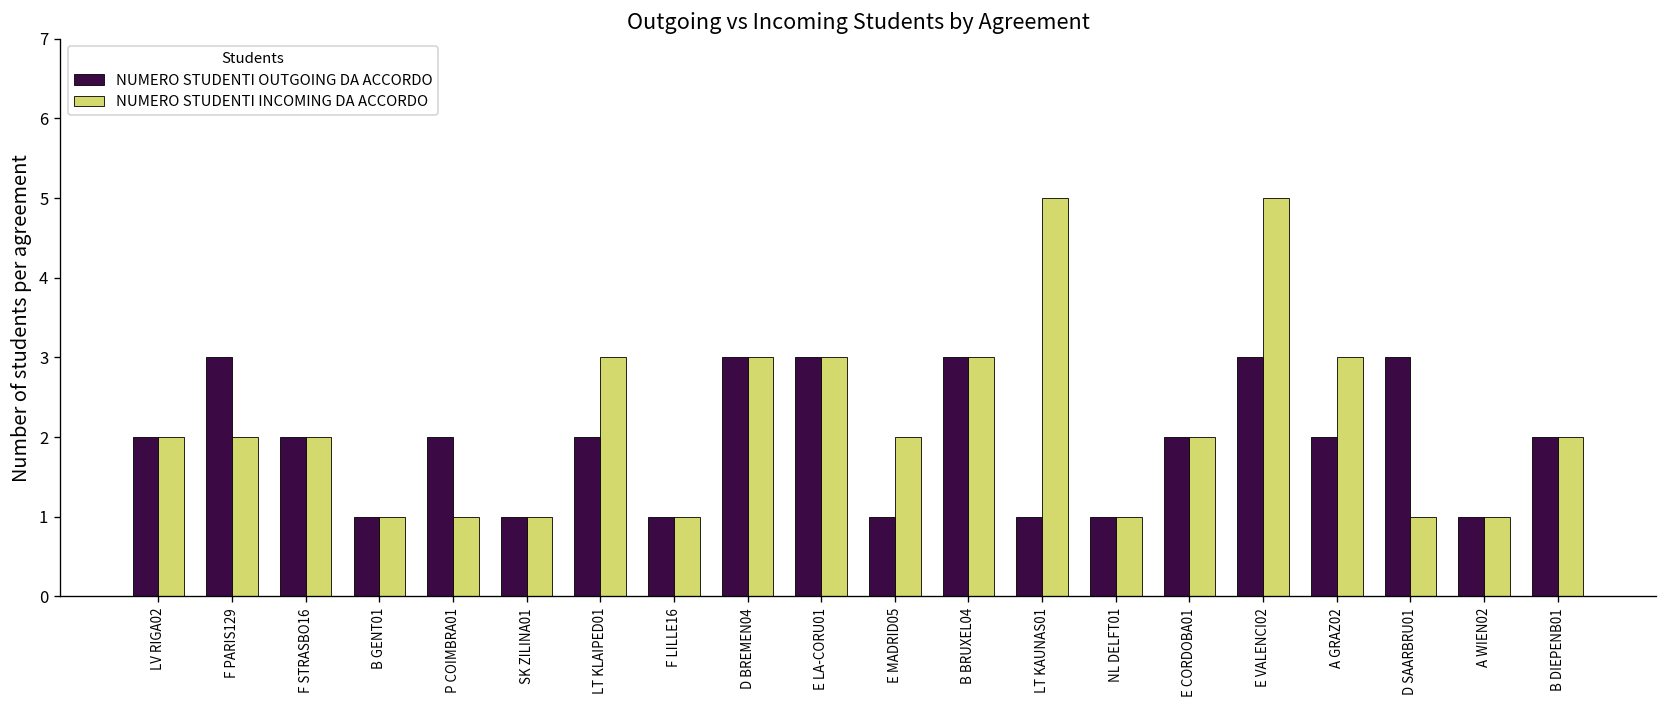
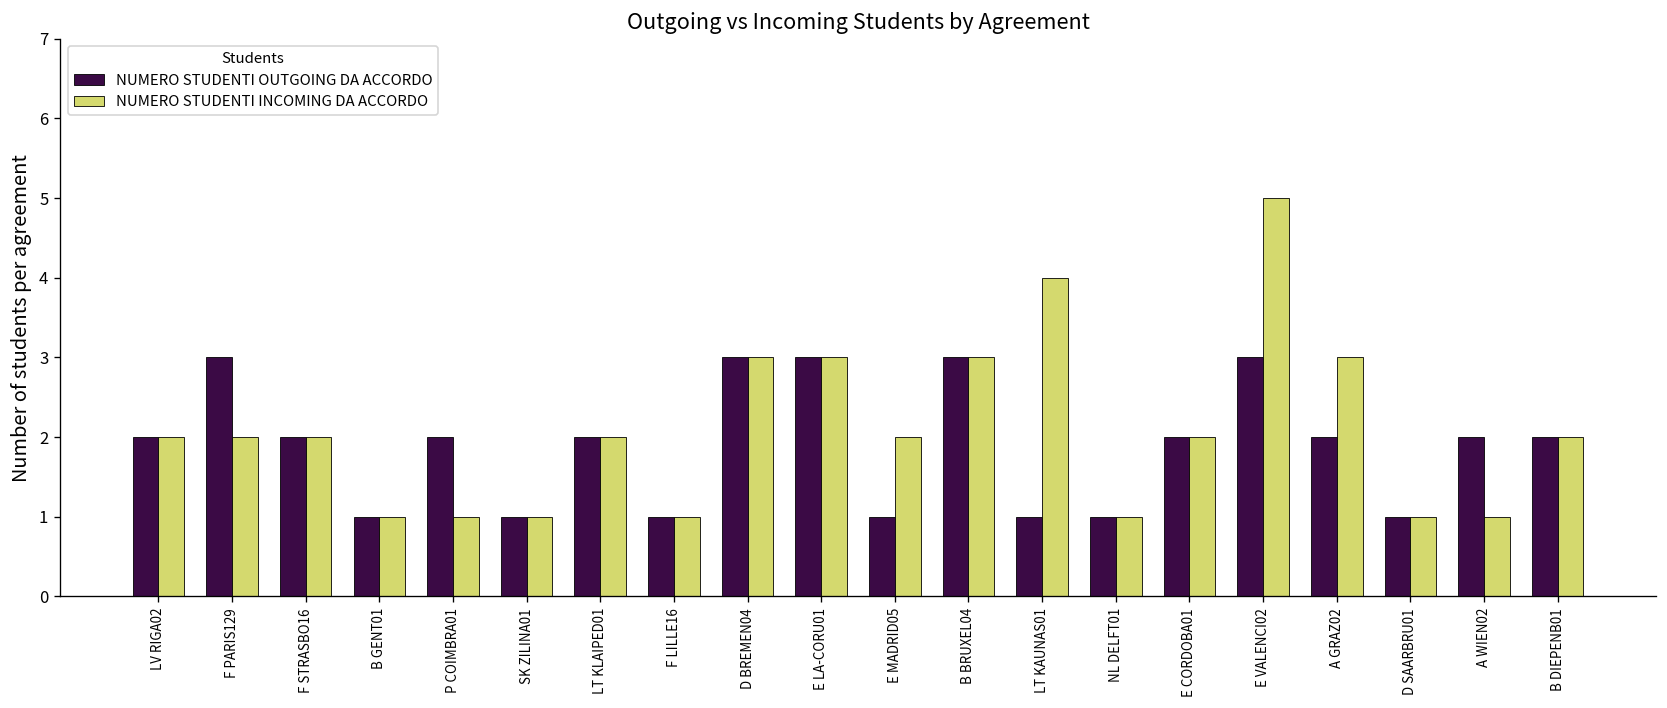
NUMERO STUDENTI INCOMING DA ACCORDO, LT KLAIPED01: 3 -> 2
NUMERO STUDENTI INCOMING DA ACCORDO, LT KAUNAS01: 5 -> 4
NUMERO STUDENTI OUTGOING DA ACCORDO, D SAARBRU01: 3 -> 1
NUMERO STUDENTI OUTGOING DA ACCORDO, A WIEN02: 1 -> 2
